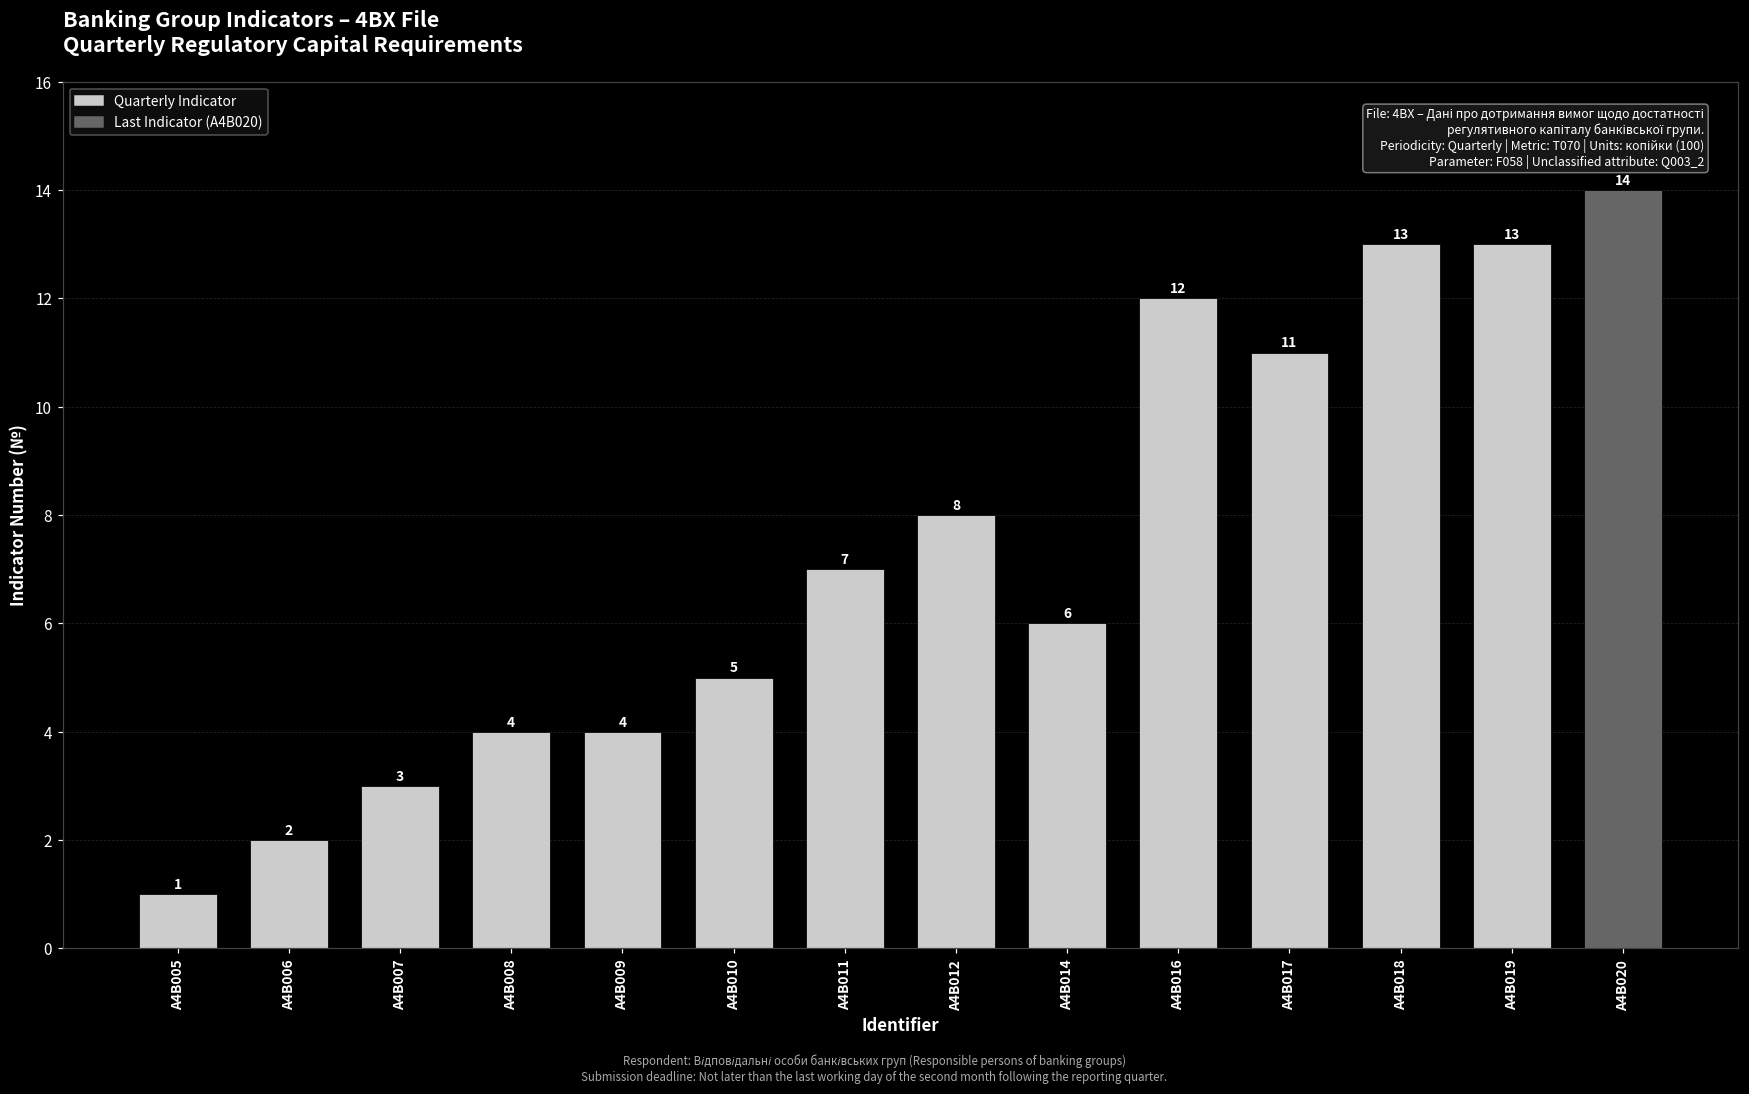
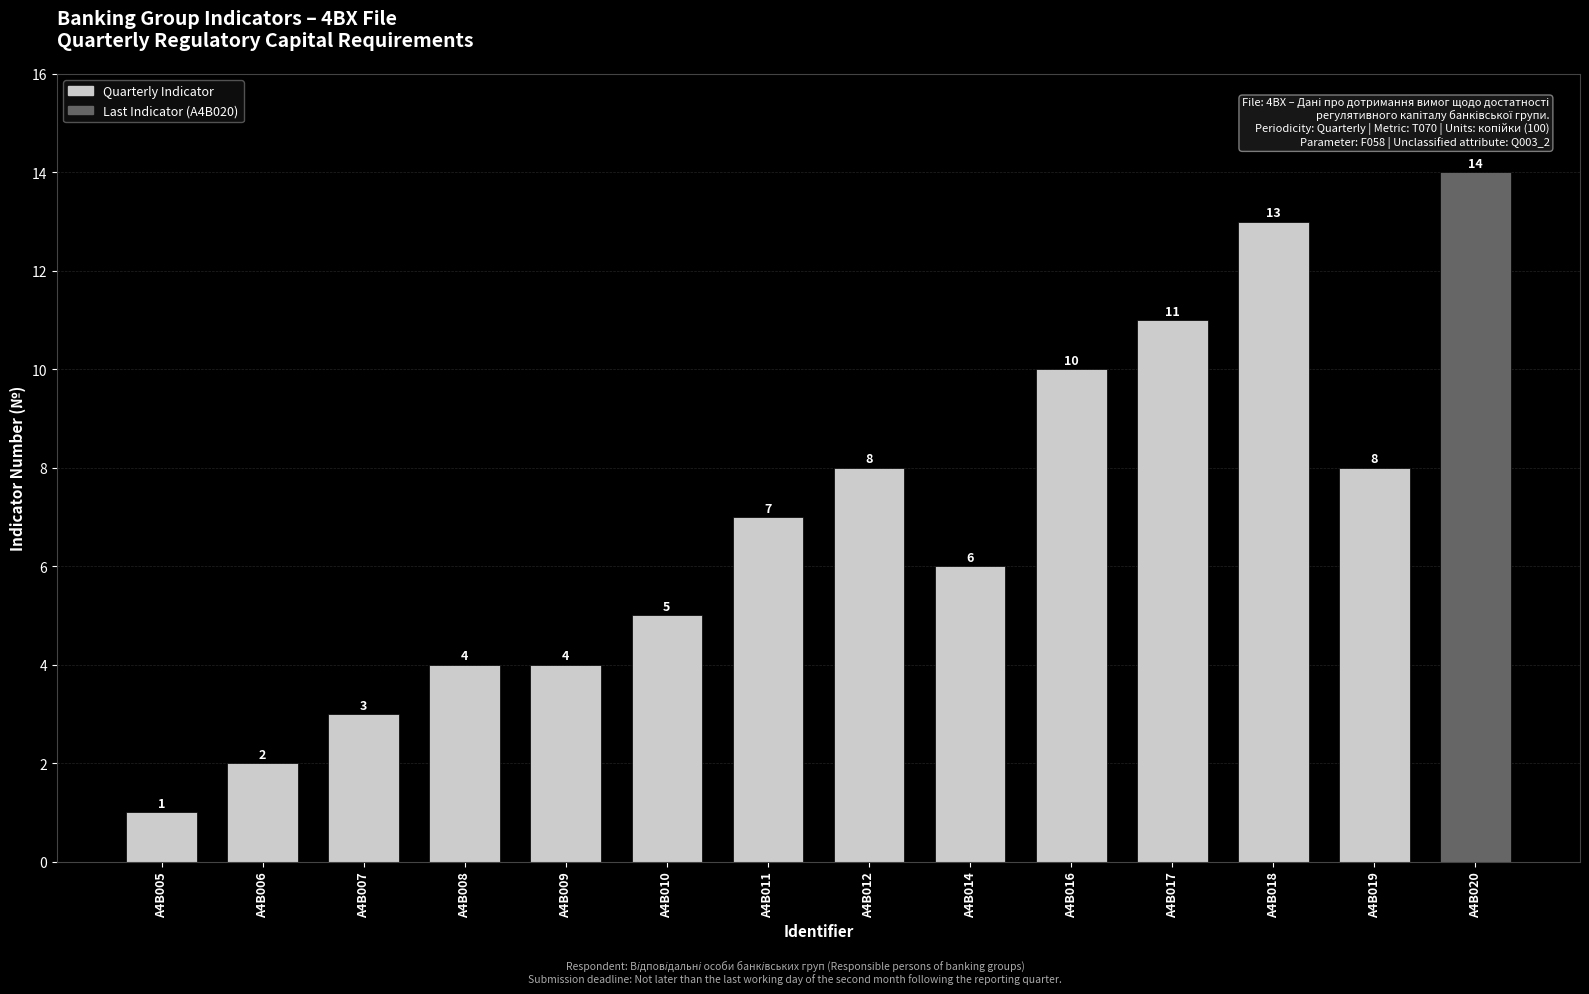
A4B016: 12 -> 10
A4B019: 13 -> 8
